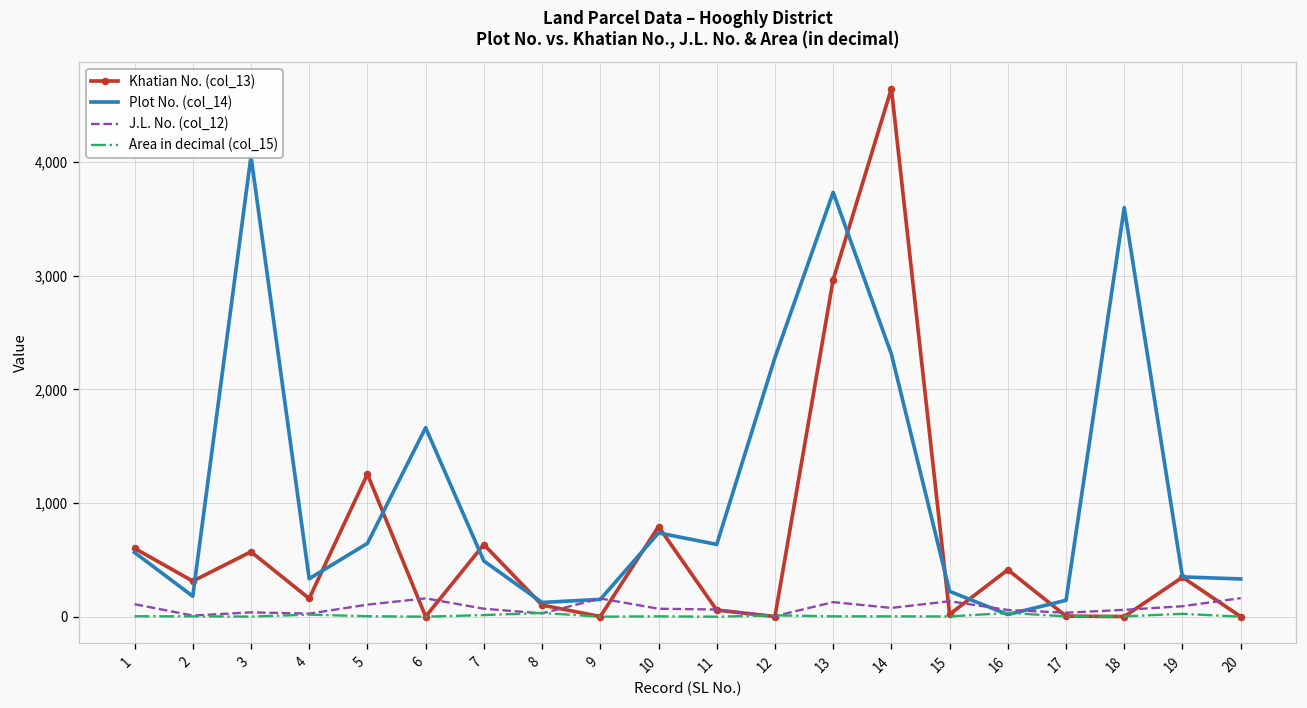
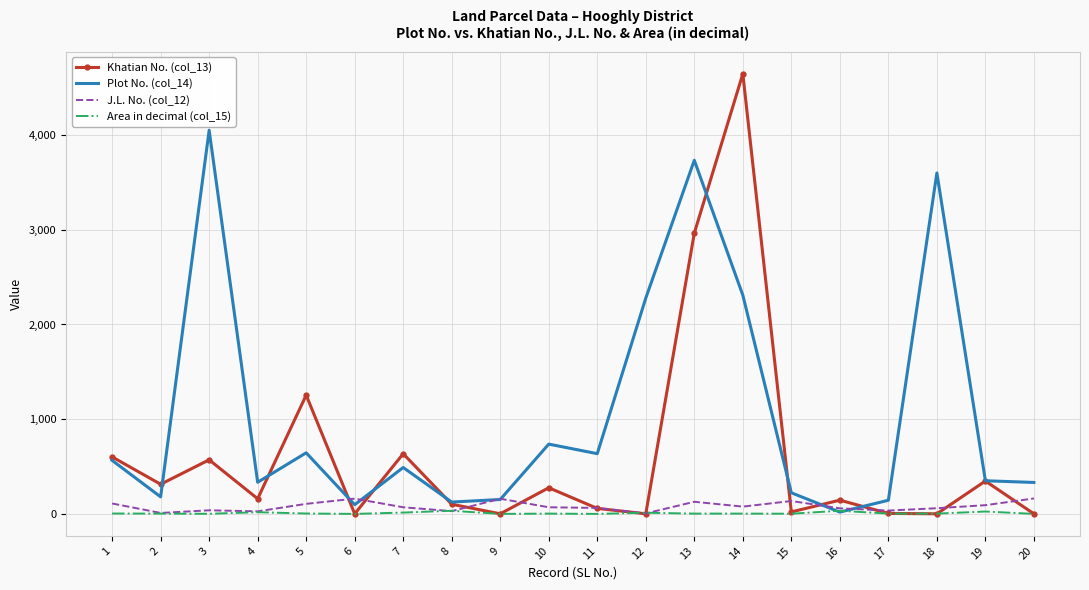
Plot No. (col_14), 6: 1,700 -> 100
Khatian No. (col_13), 10: 800 -> 300
Khatian No. (col_13), 16: 400 -> 100
